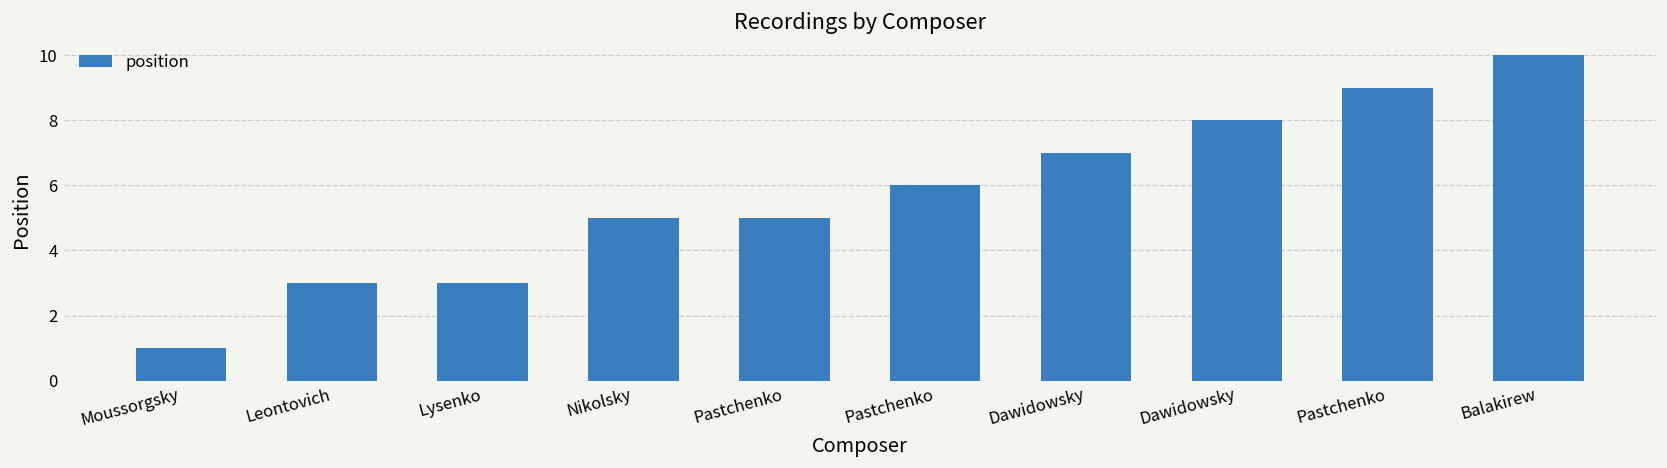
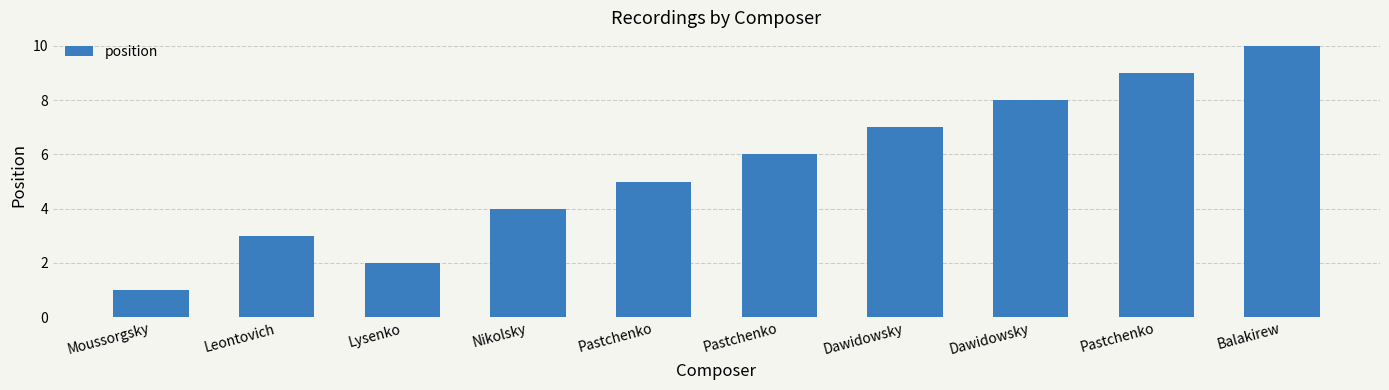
Lysenko: 3 -> 2
Nikolsky: 5 -> 4
